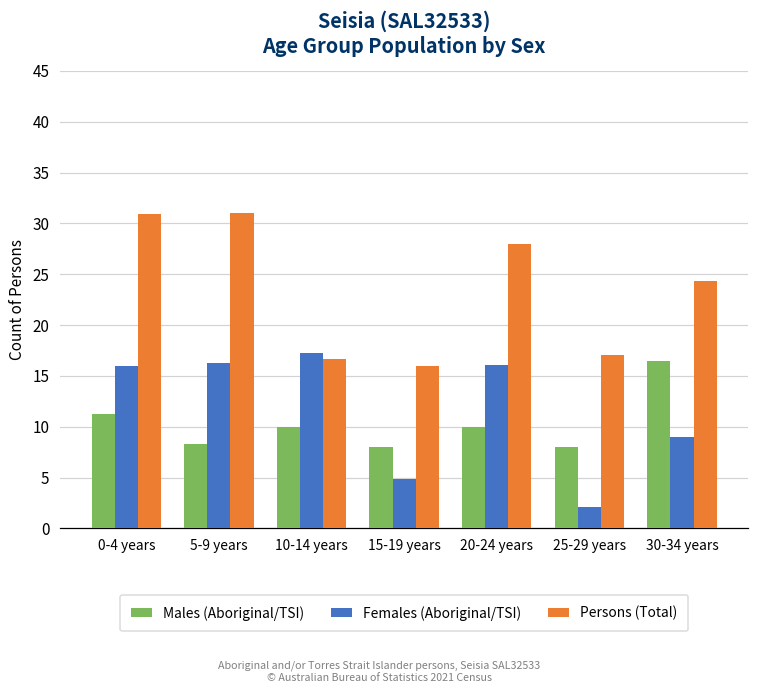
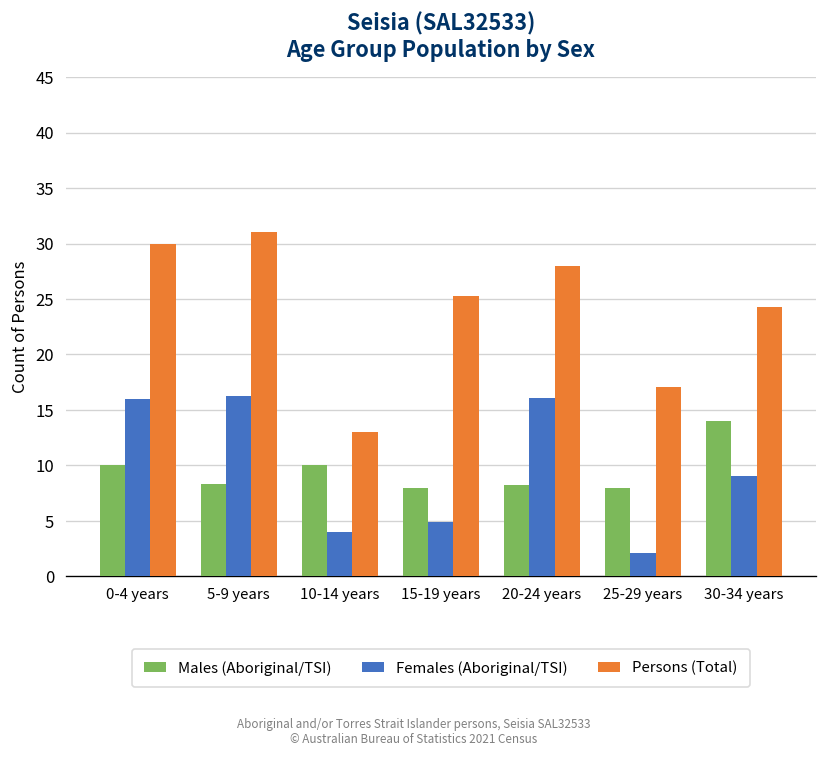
Males (Aboriginal/TSI), 0-4 years: 11 -> 10
Persons (Total), 0-4 years: 31 -> 30
Females (Aboriginal/TSI), 10-14 years: 17 -> 4
Persons (Total), 10-14 years: 17 -> 13
Persons (Total), 15-19 years: 16 -> 25
Males (Aboriginal/TSI), 20-24 years: 10 -> 8
Males (Aboriginal/TSI), 30-34 years: 17 -> 14
